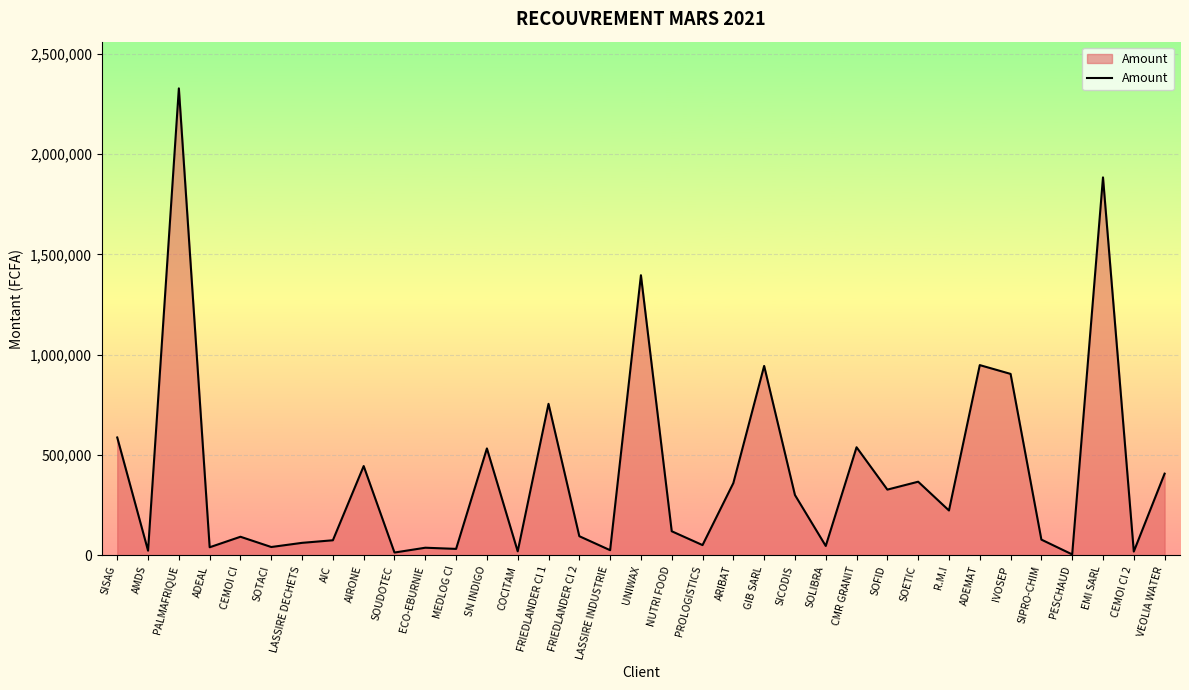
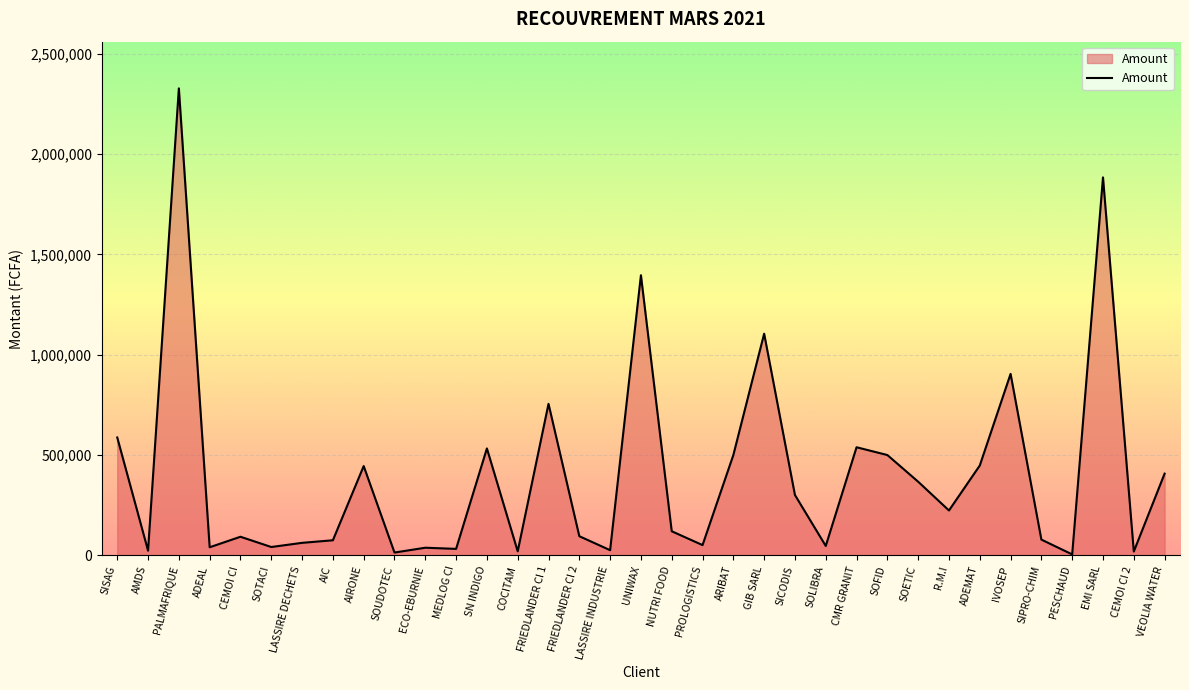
ARIBAT: 360,000 -> 500,000
GIB SARL: 940,000 -> 1,100,000
SOFID: 330,000 -> 500,000
ADEMAT: 950,000 -> 450,000
